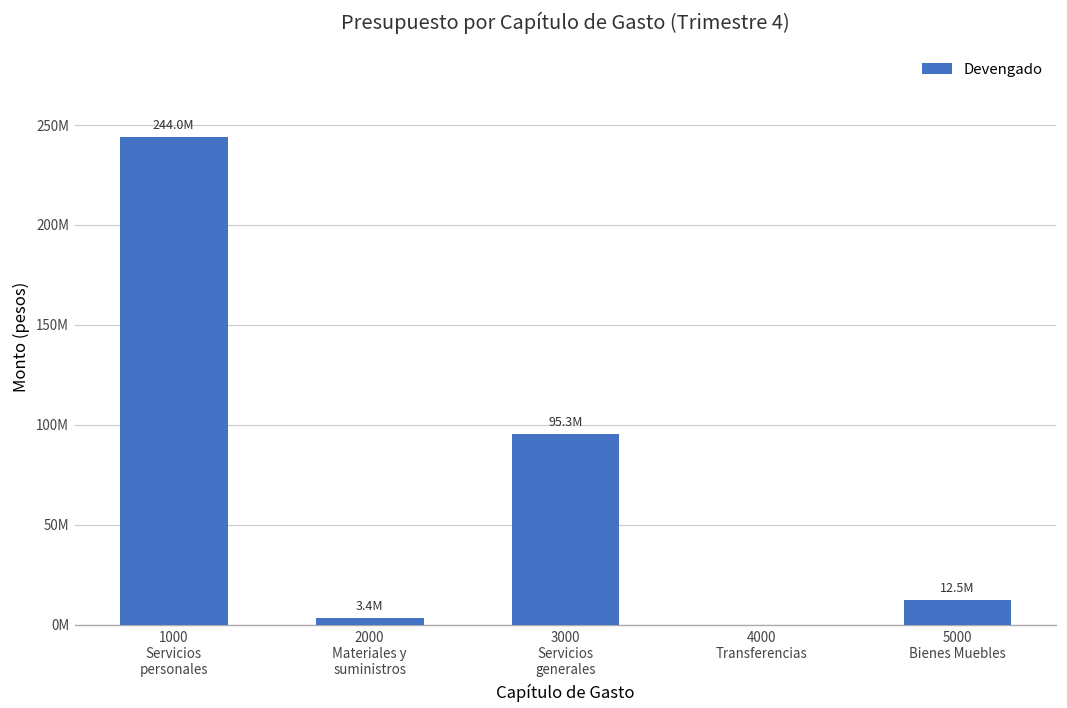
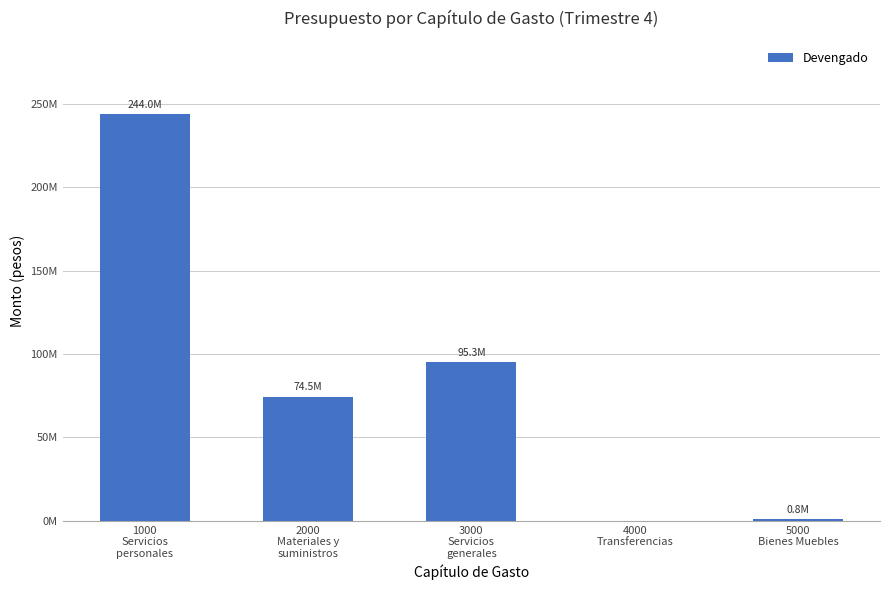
2000 Materiales y suministros: 3.4M -> 74.5M
5000 Bienes Muebles: 12.5M -> 0.8M
